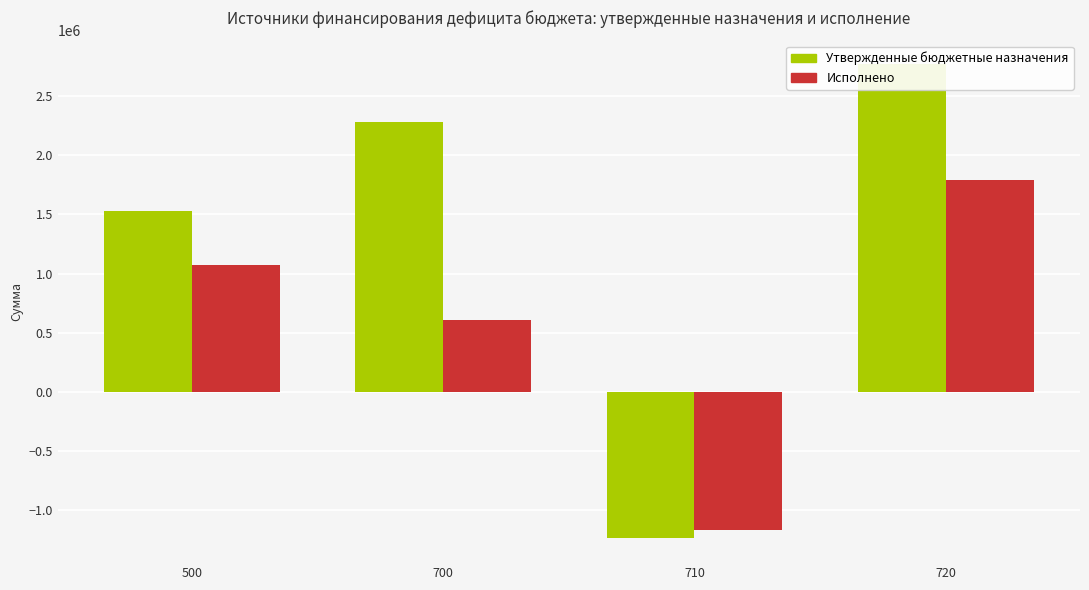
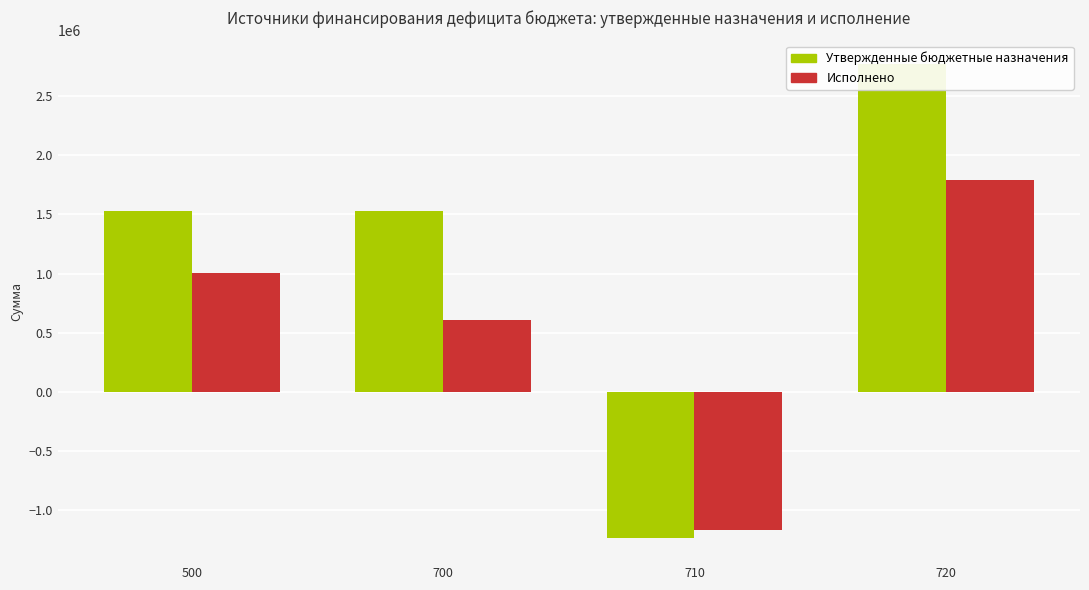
Исполнено, 500: 1070000 -> 1000000
Утвержденные бюджетные назначения, 700: 2280000 -> 1530000
